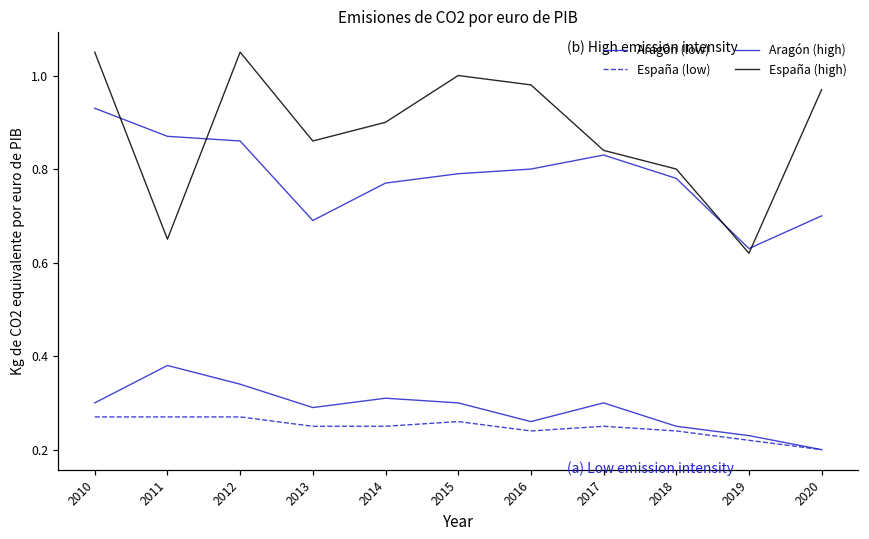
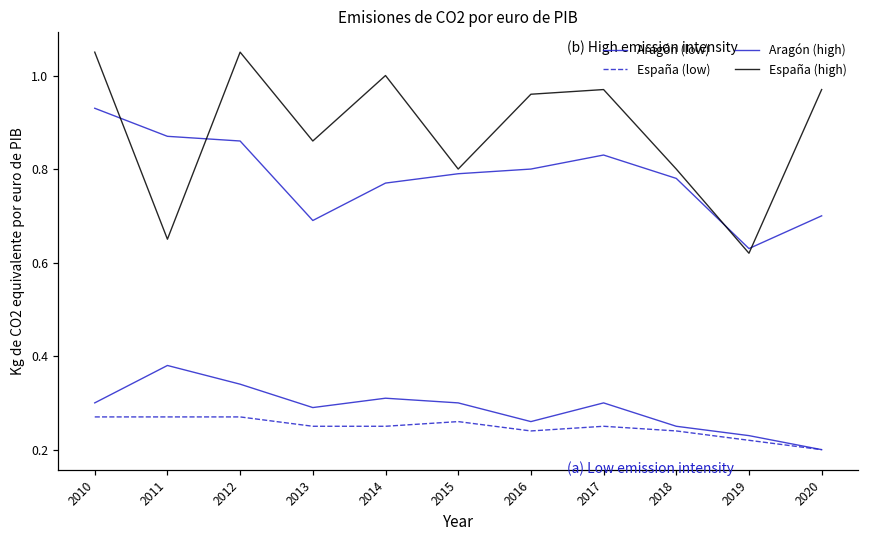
España (high), 2014: 0.90 -> 1.00
España (high), 2015: 1.00 -> 0.80
España (high), 2016: 0.98 -> 0.96
España (high), 2017: 0.84 -> 0.97
